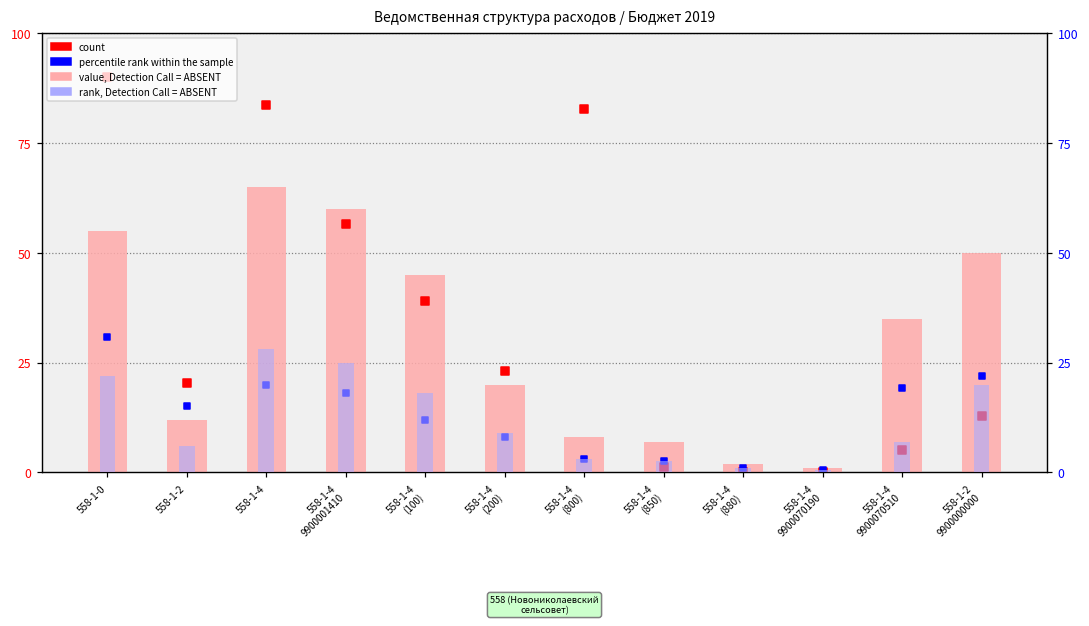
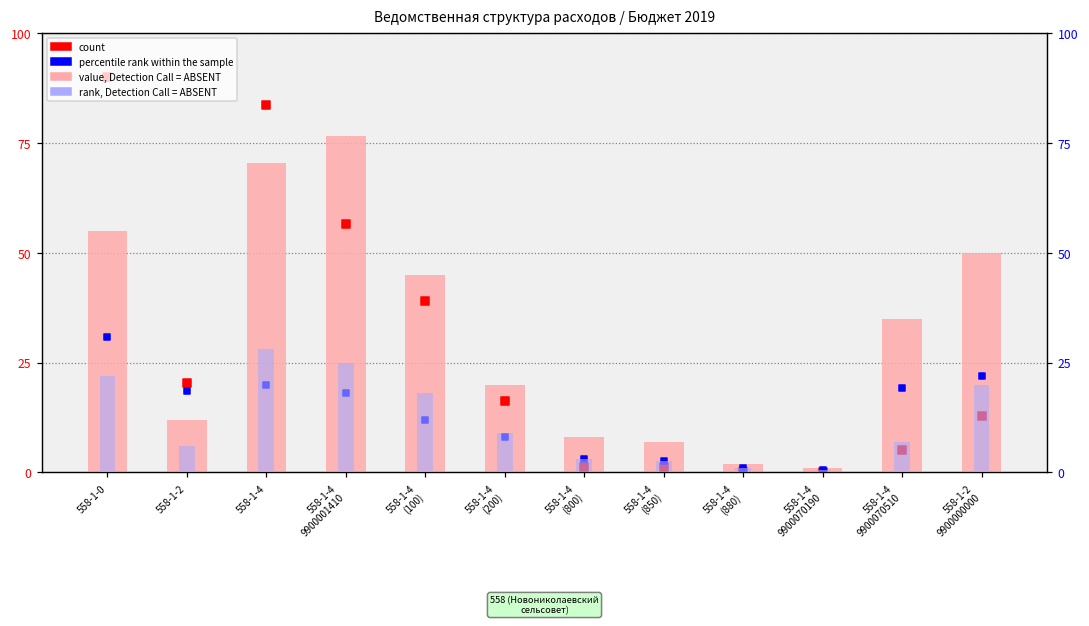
percentile rank within the sample, 558-1-2: 15 -> 19
value, Detection Call = ABSENT, 558-1-4: 65 -> 70
value, Detection Call = ABSENT, 558-1-4 9900001410: 60 -> 77
count, 558-1-4 (200): 23 -> 16
count, 558-1-4 (800): 83 -> 1
